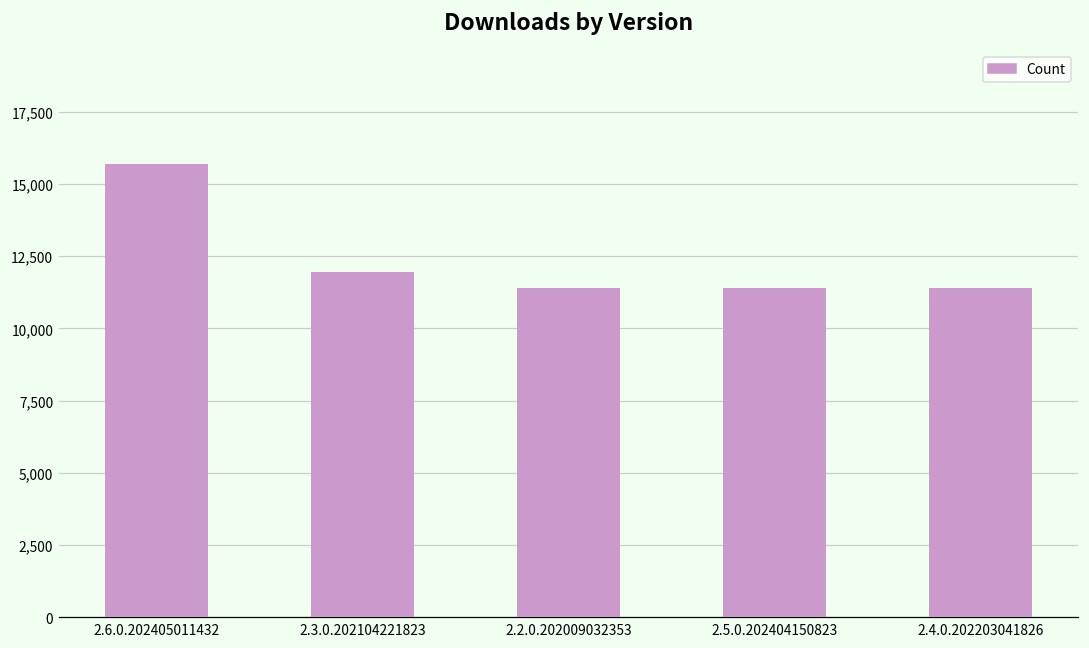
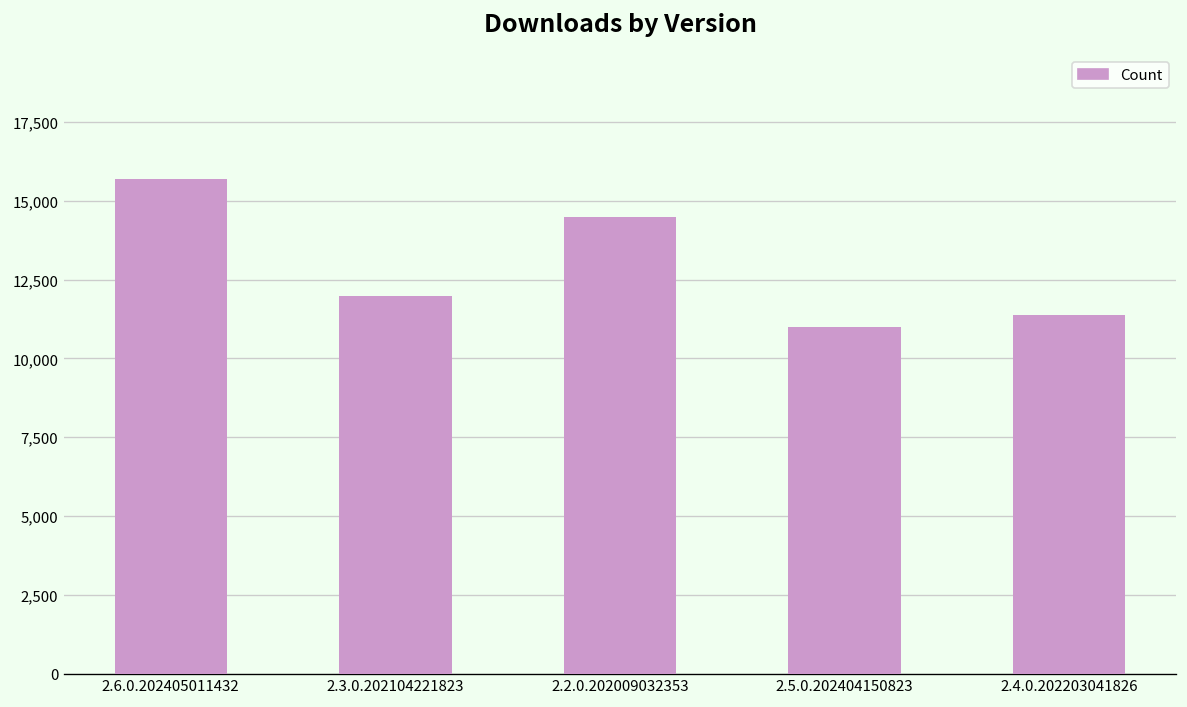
2.2.0.202009032353: 11,400 -> 14,500
2.5.0.202404150823: 11,400 -> 11,000
